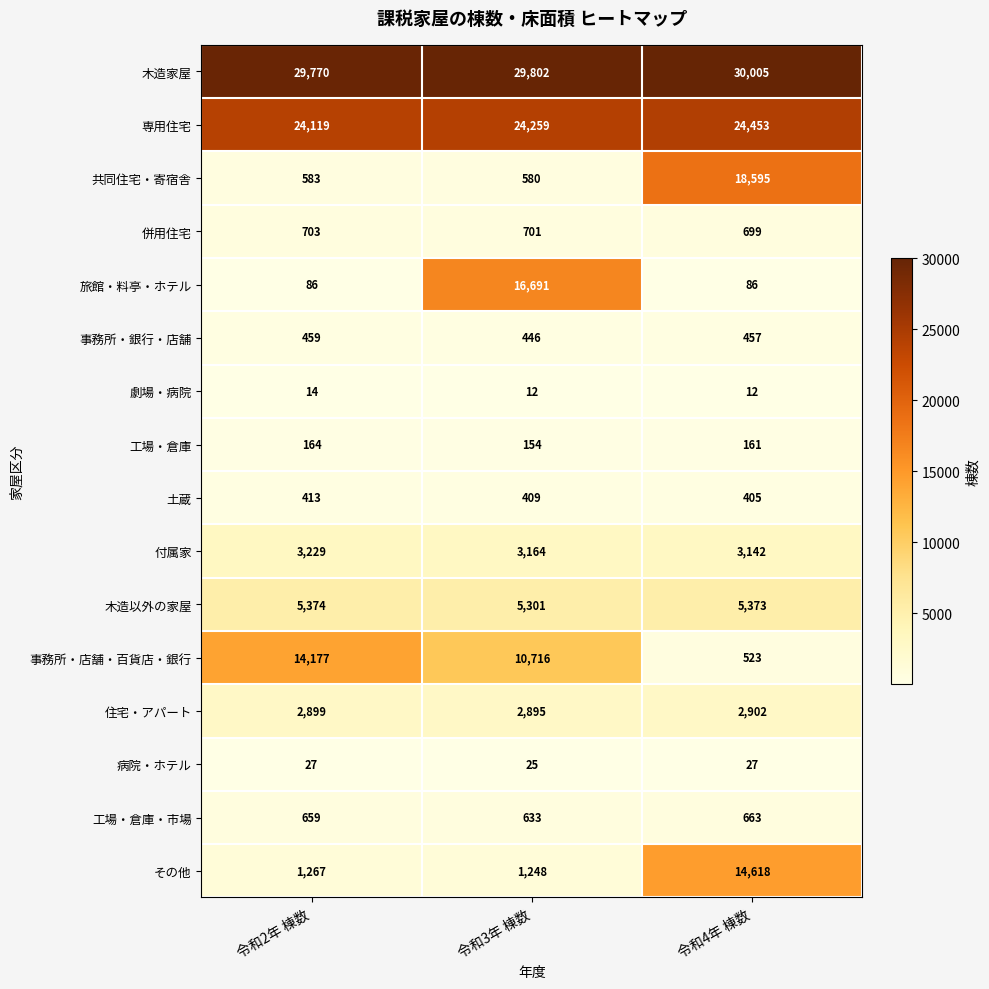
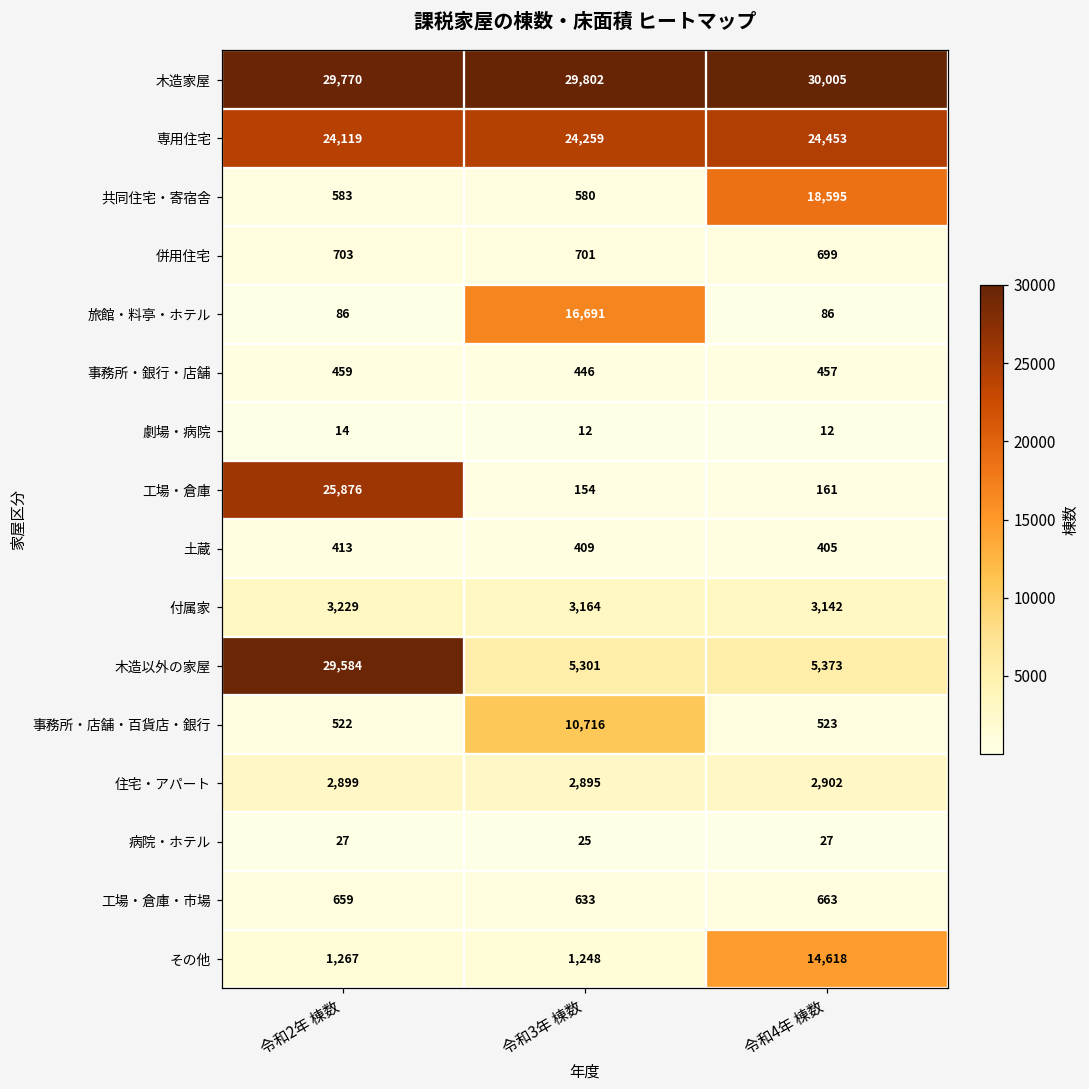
工場・倉庫, 令和2年 棟数: 164 -> 25,876
木造以外の家屋, 令和2年 棟数: 5,374 -> 29,584
事務所・店舗・百貨店・銀行, 令和2年 棟数: 14,177 -> 522
